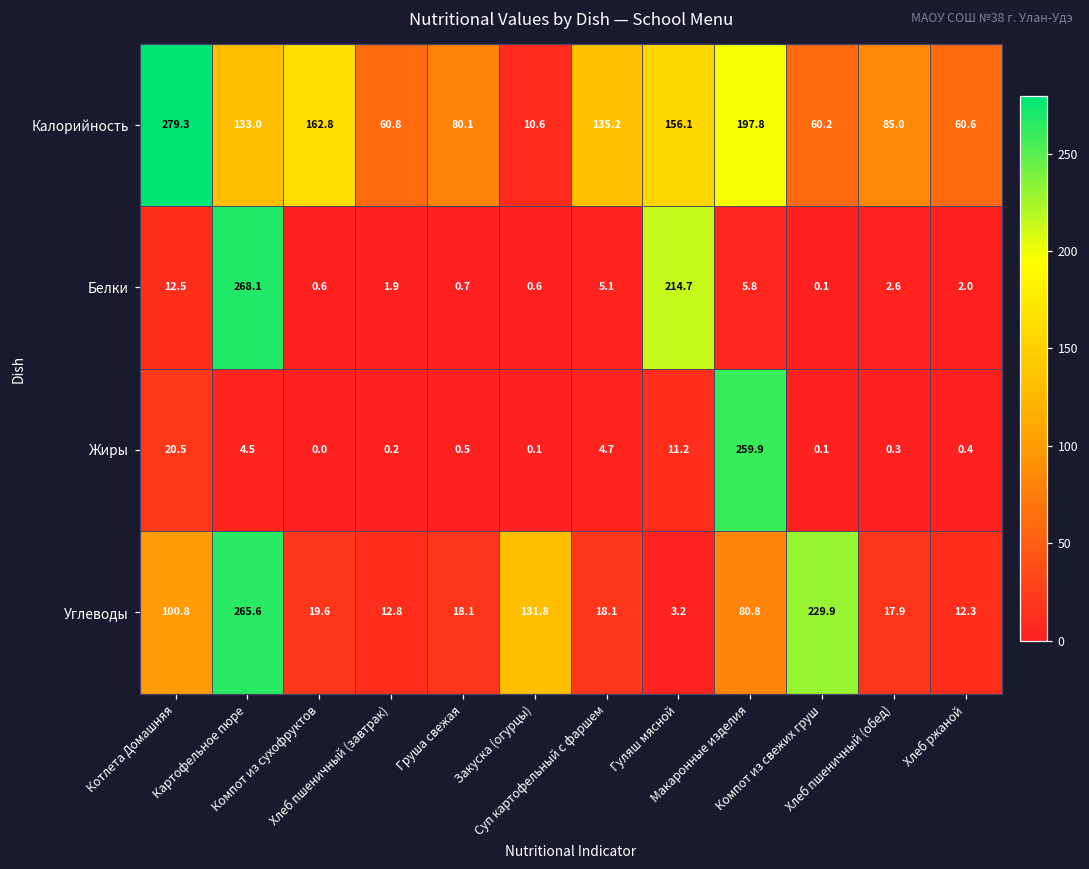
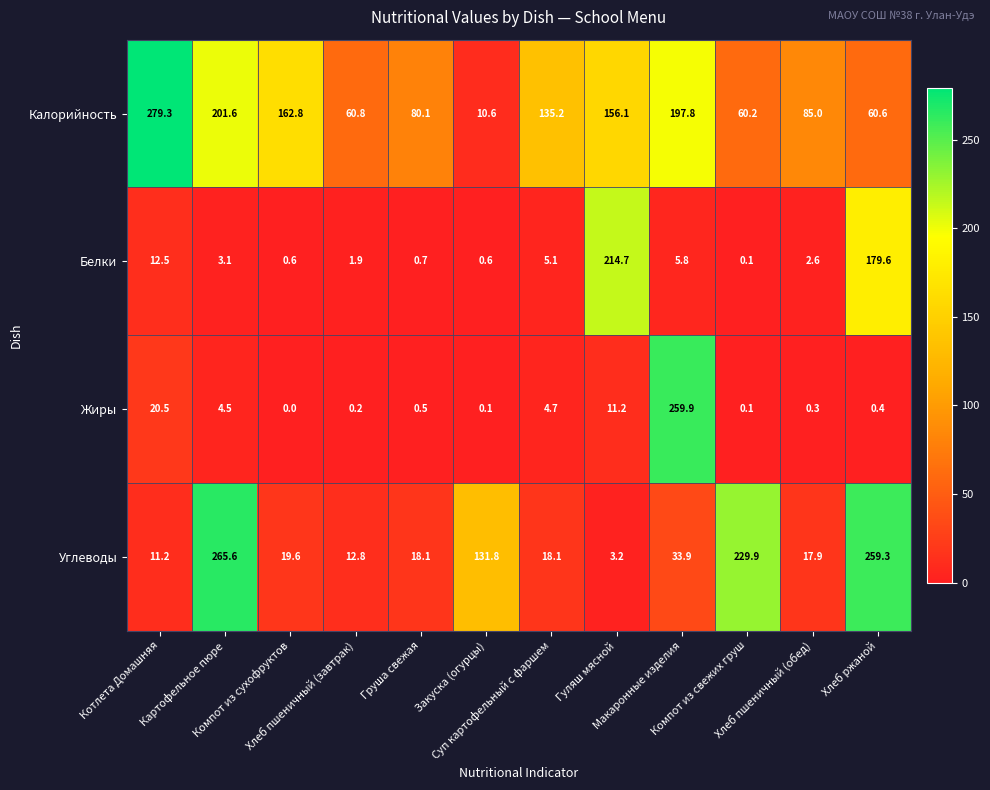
Калорийность, Картофельное пюре: 133.0 -> 201.6
Белки, Картофельное пюре: 268.1 -> 3.1
Белки, Хлеб ржаной: 2.0 -> 179.6
Углеводы, Котлета Домашняя: 100.8 -> 11.2
Углеводы, Макаронные изделия: 80.8 -> 33.9
Углеводы, Хлеб ржаной: 12.3 -> 259.3
